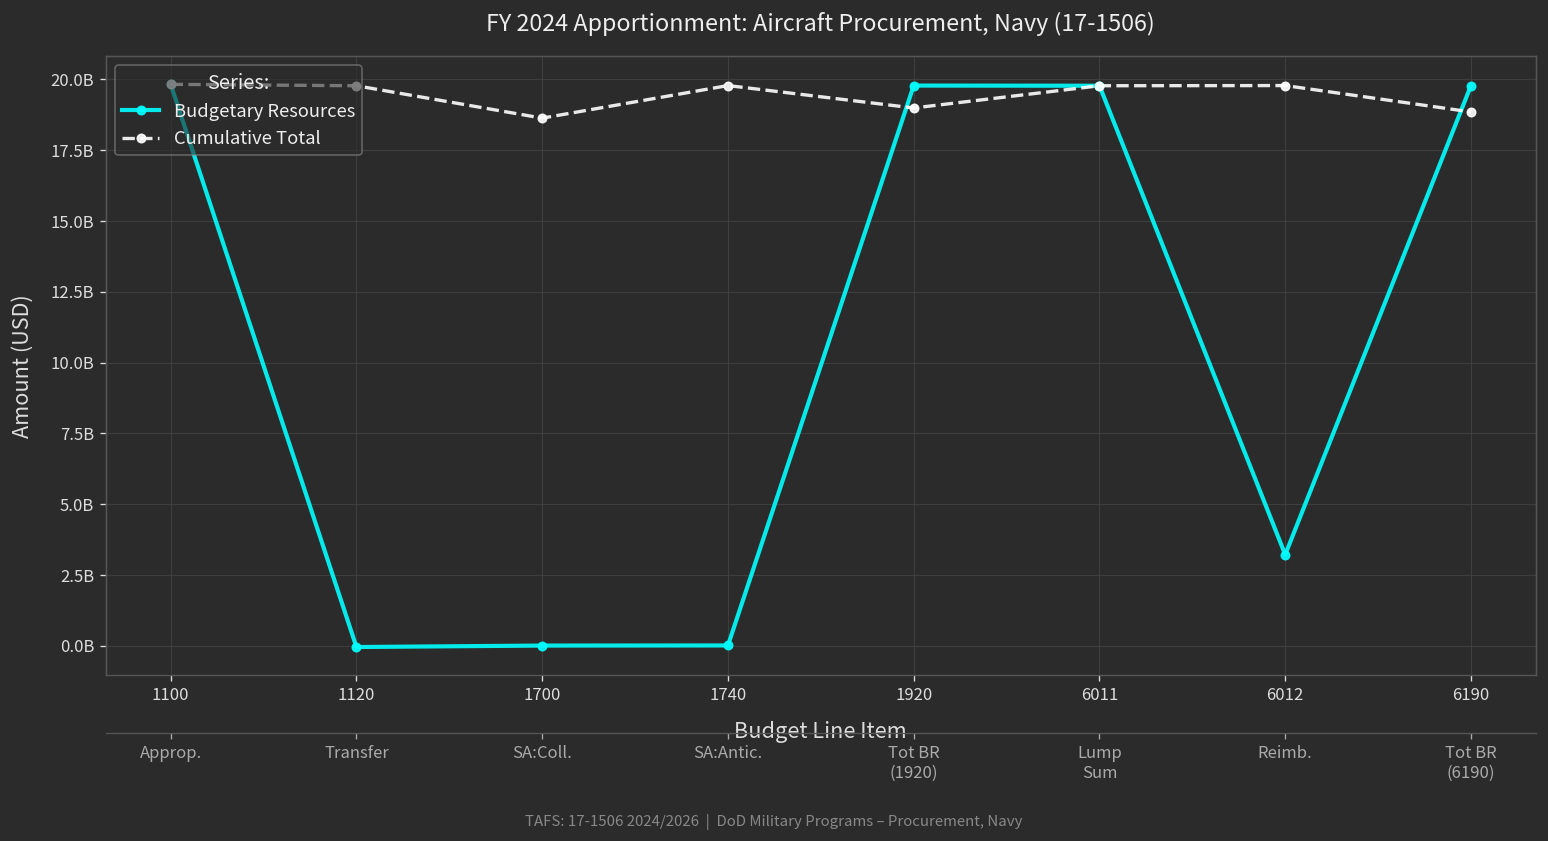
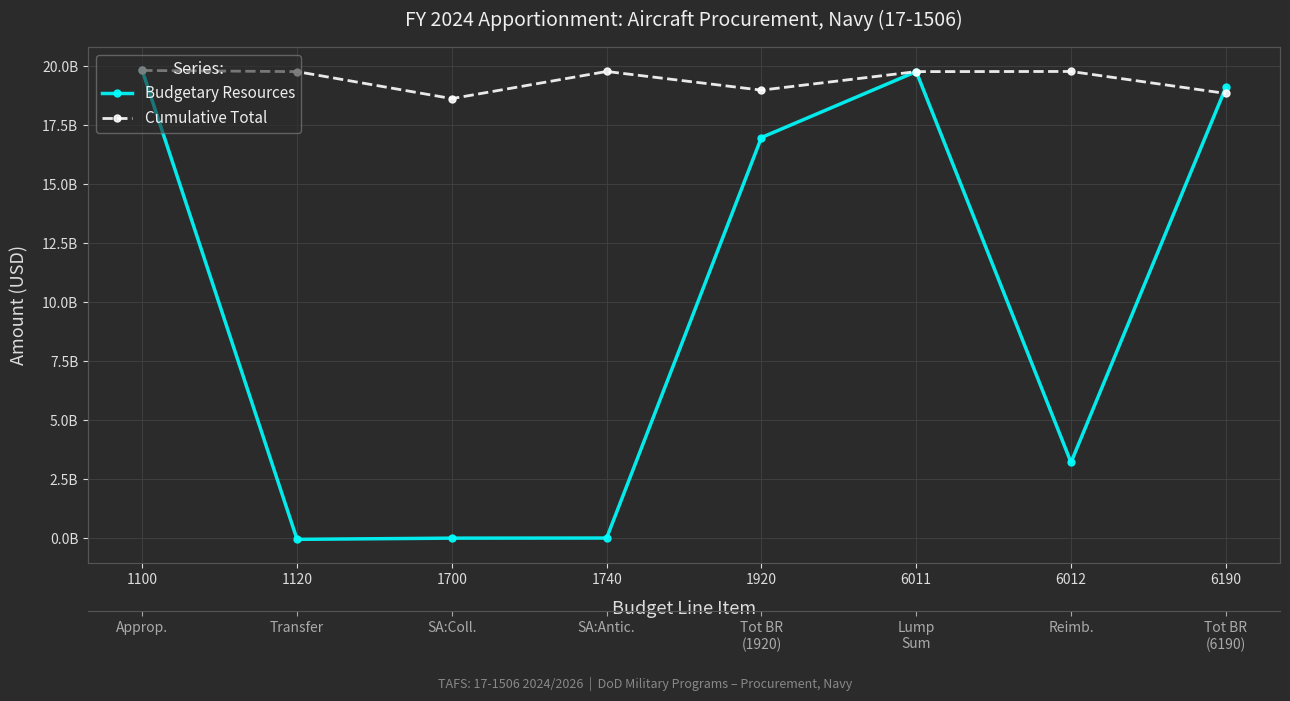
Budgetary Resources, 1920: 19800000000 -> 17000000000
Budgetary Resources, 6190: 19800000000 -> 19100000000
